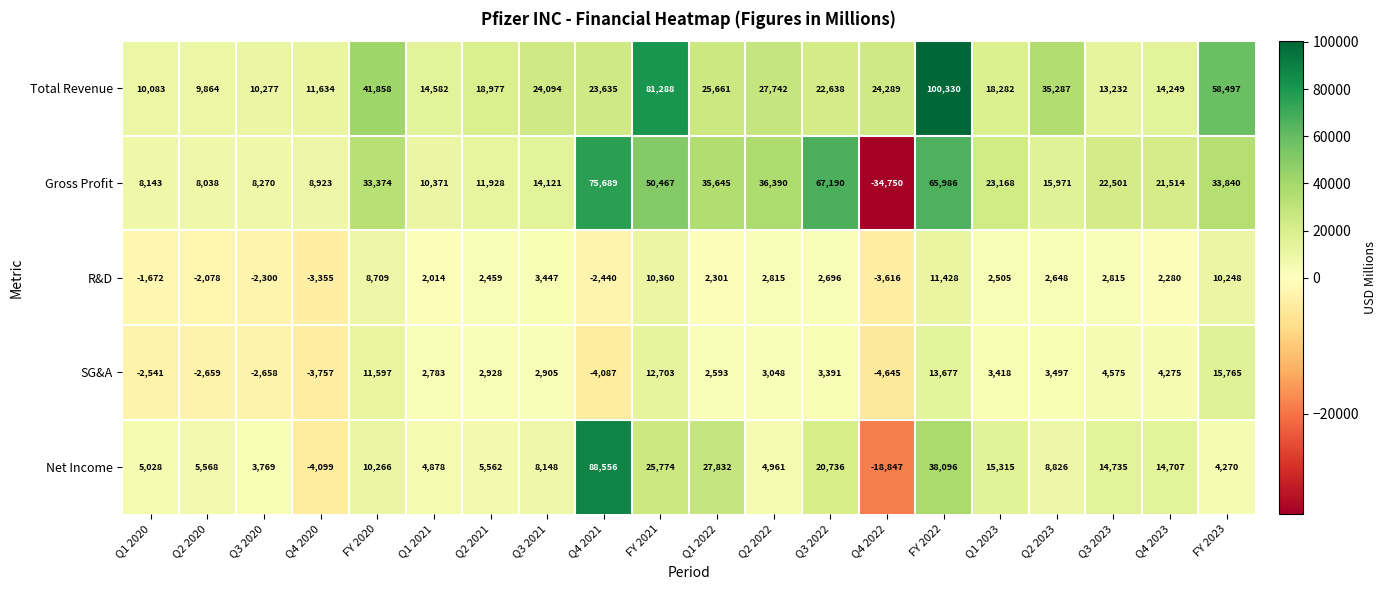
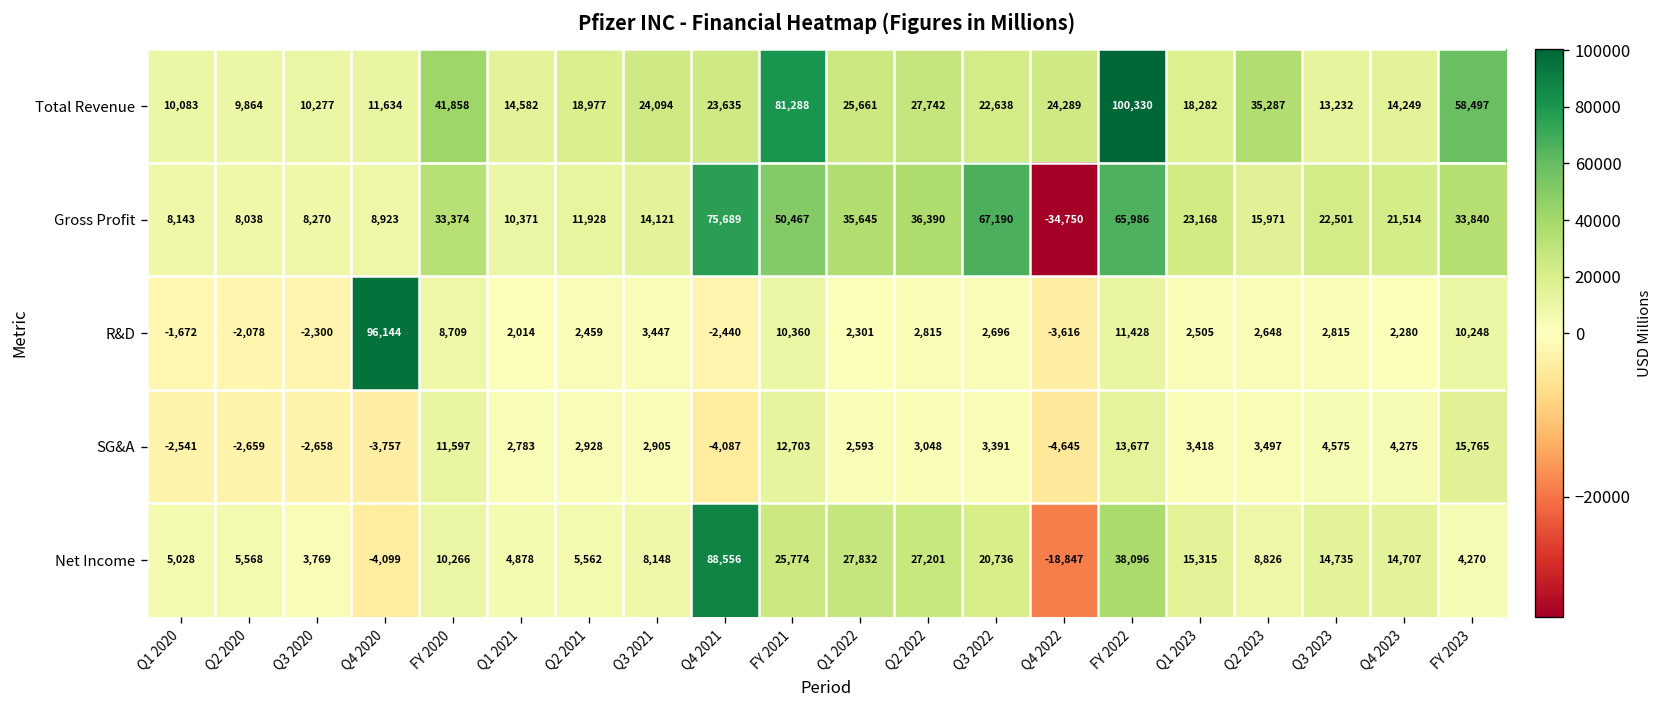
R&D, Q4 2020: -3,355 -> 96,144
Net Income, Q2 2022: 4,961 -> 27,201
